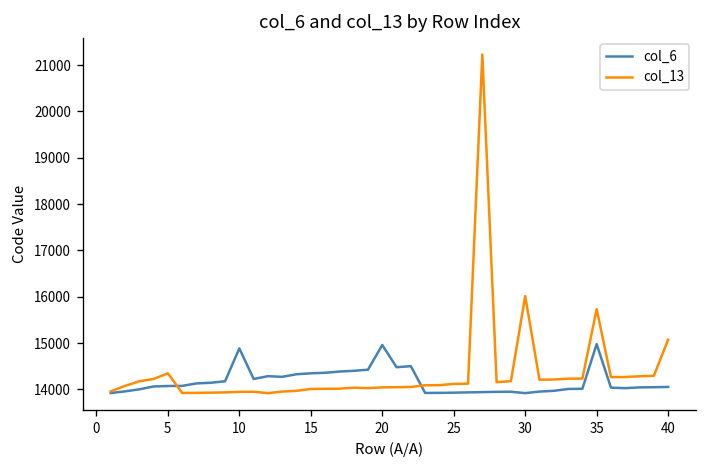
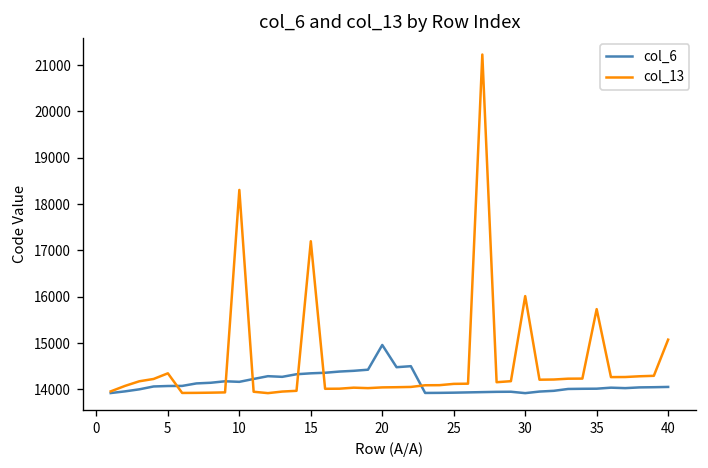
col_6, 10: 14900 -> 14200
col_13, 10: 13900 -> 18300
col_13, 15: 14000 -> 17200
col_6, 35: 15000 -> 14000
